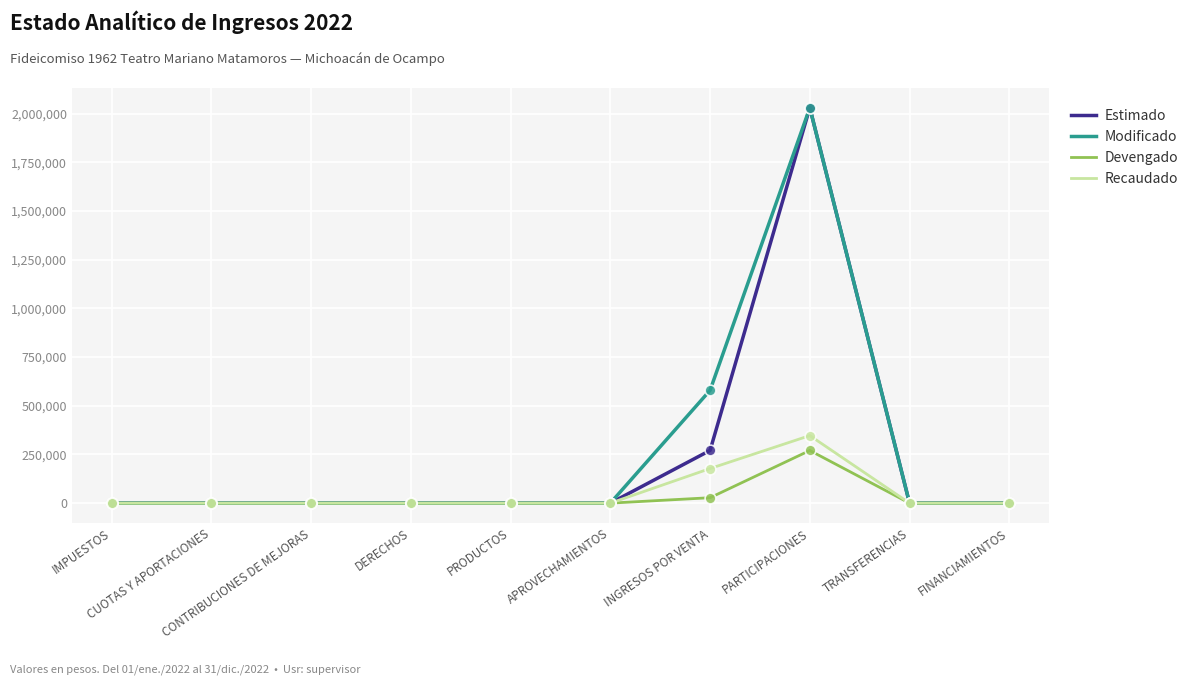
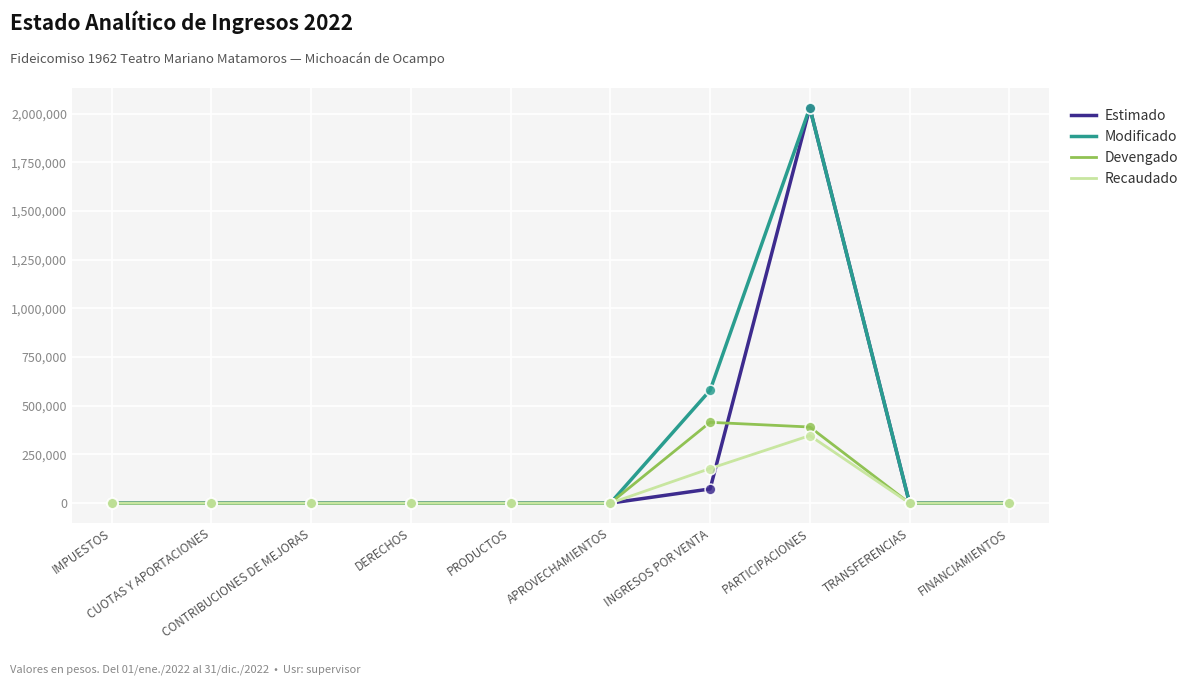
Estimado, INGRESOS POR VENTA: 270,000 -> 70,000
Devengado, INGRESOS POR VENTA: 30,000 -> 410,000
Devengado, PARTICIPACIONES: 270,000 -> 390,000
